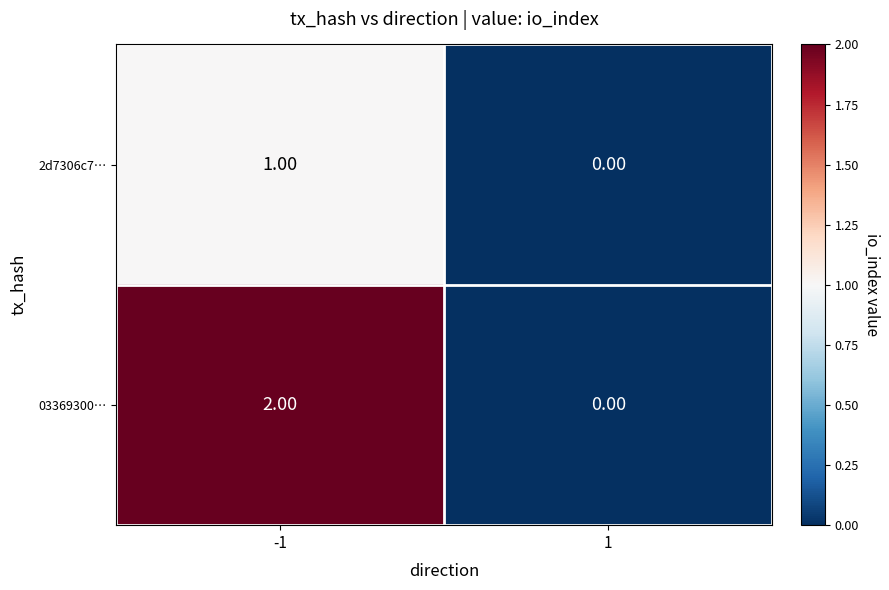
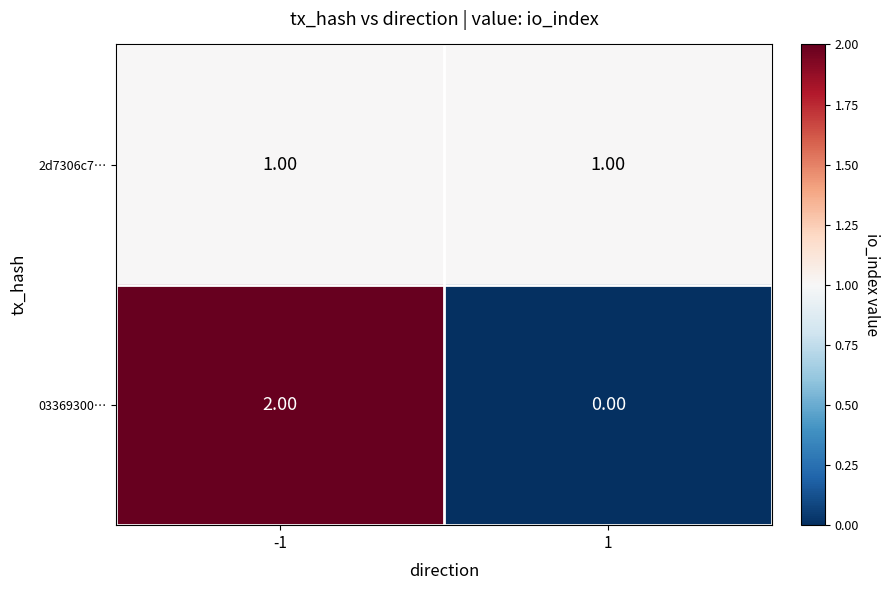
2d7306c7…, 1: 0.00 -> 1.00
